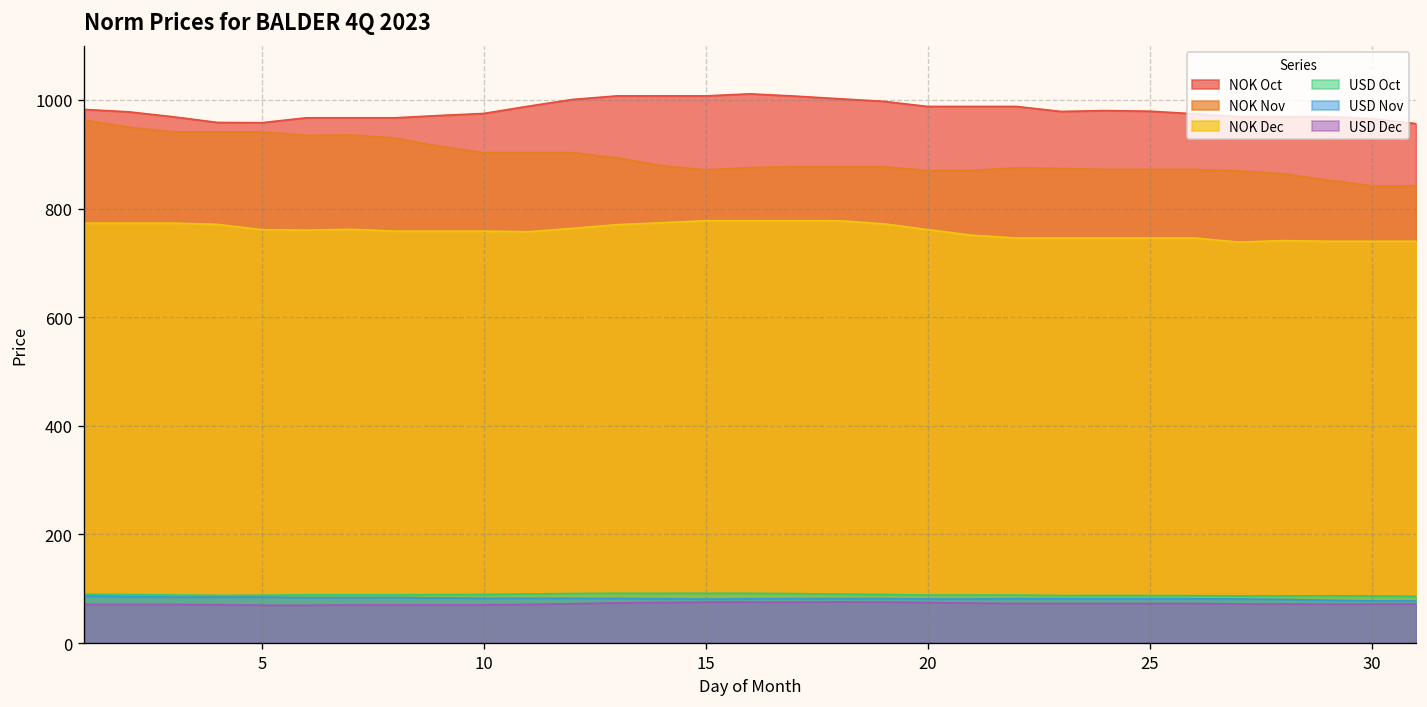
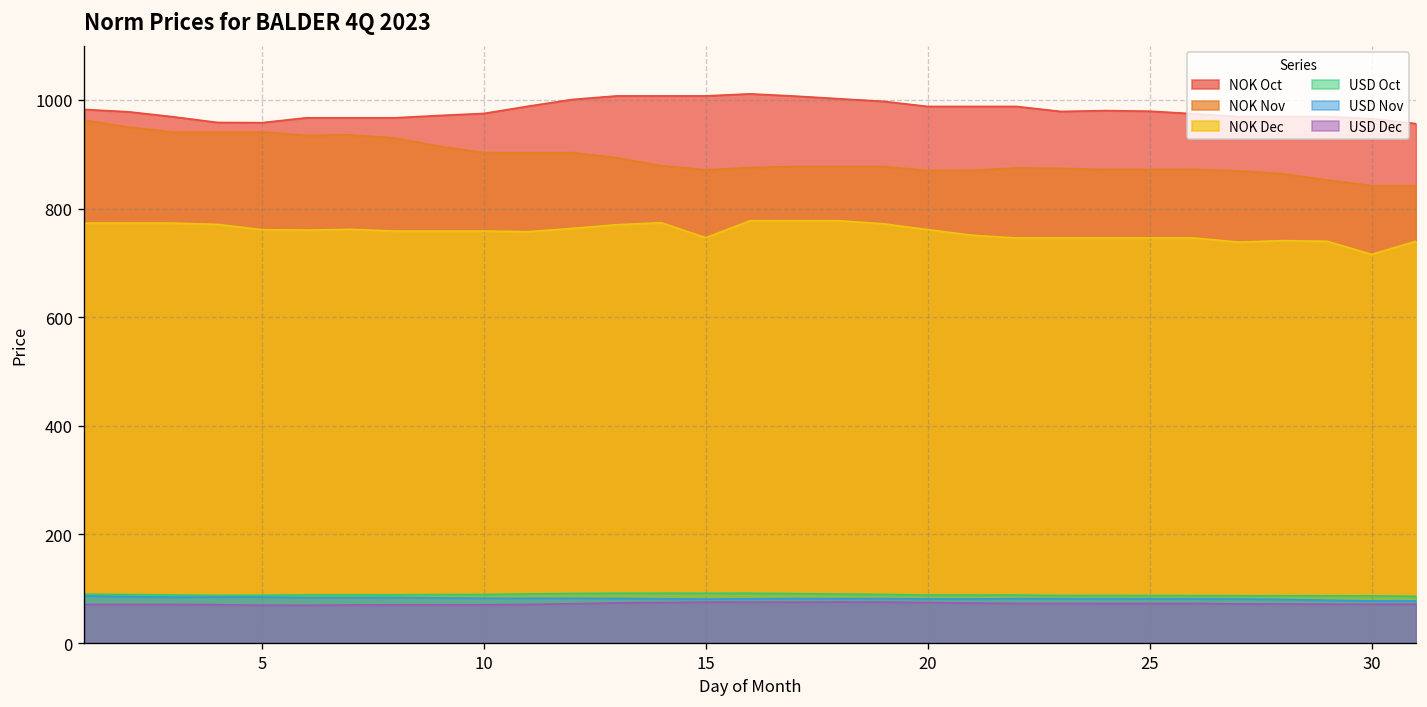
NOK Dec, 15: 780 -> 750
NOK Dec, 30: 740 -> 720
